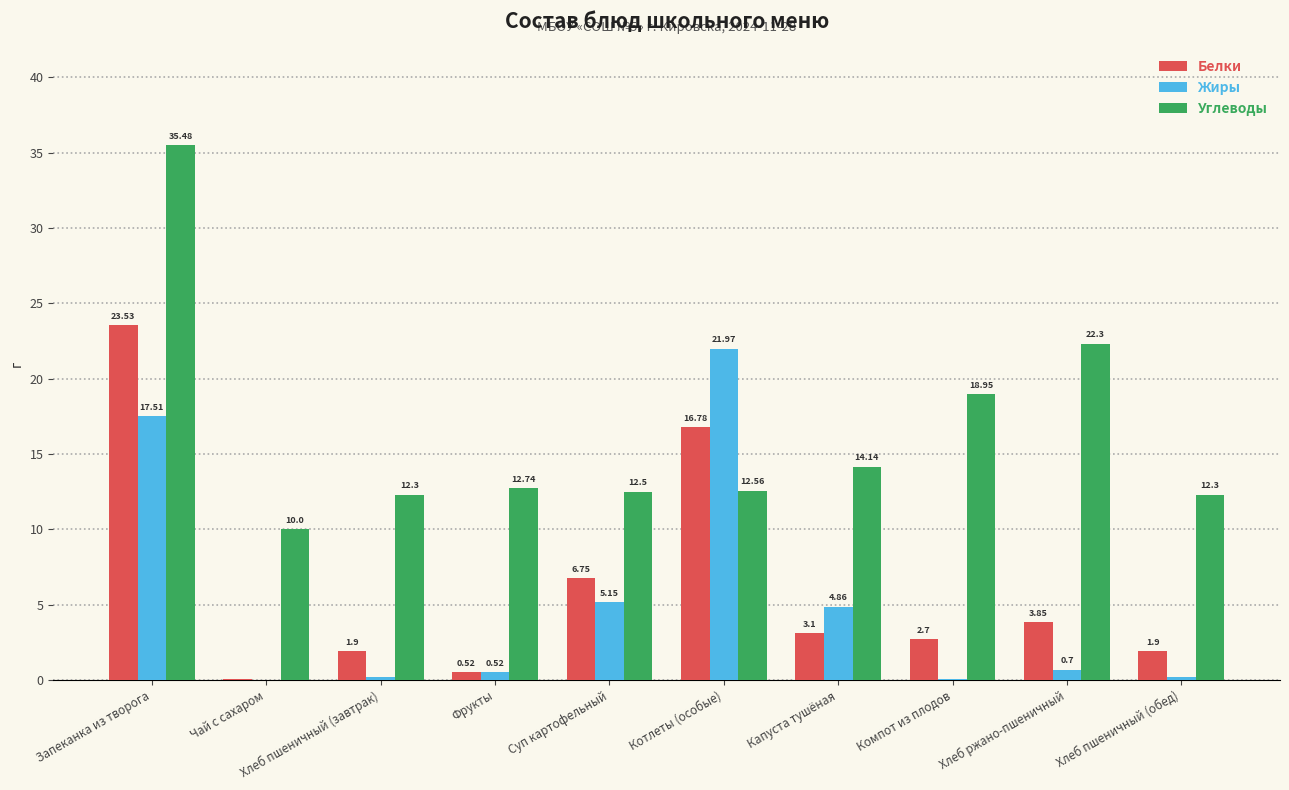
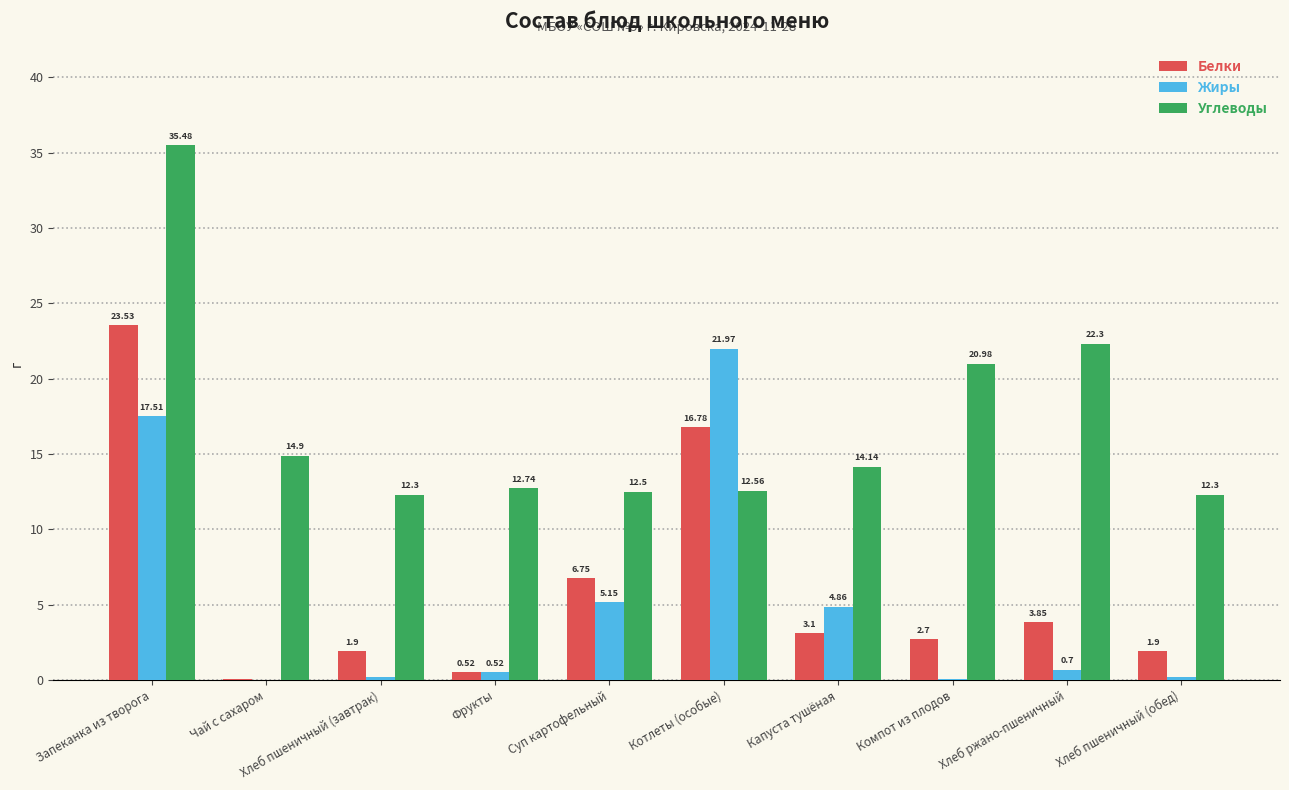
Углеводы, Чай с сахаром: 10.0 -> 14.9
Углеводы, Компот из плодов: 18.95 -> 20.98
